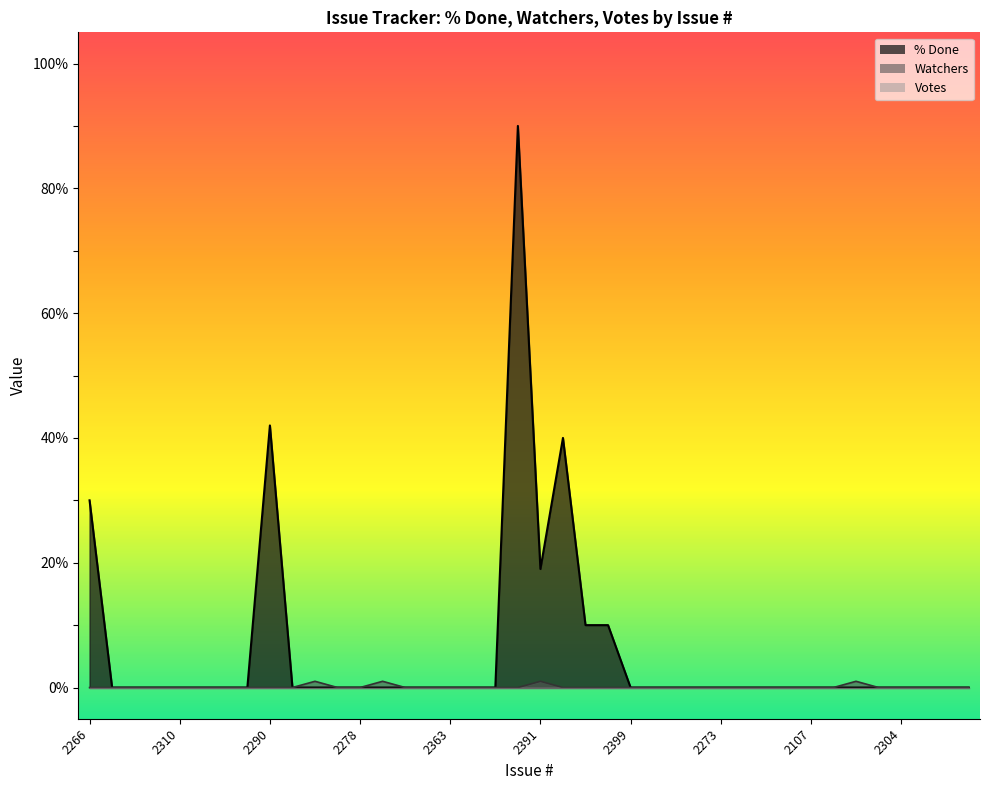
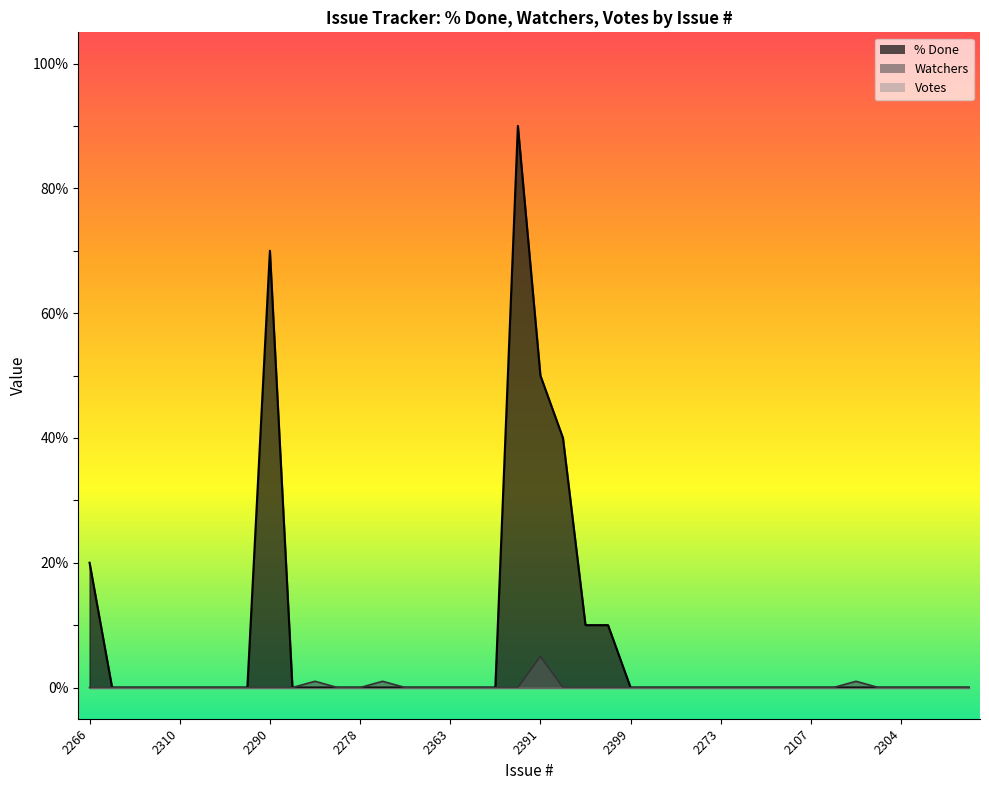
% Done, 2266: 30% -> 20%
% Done, 2290: 42% -> 70%
% Done, 2391: 19% -> 50%
Watchers, 2391: 1% -> 5%
